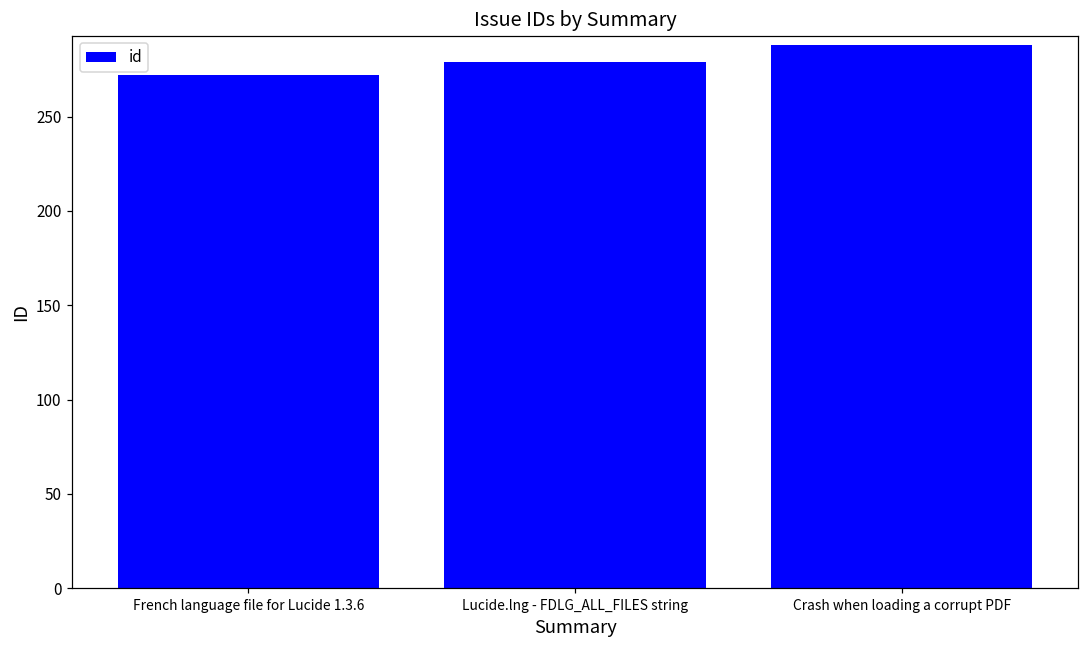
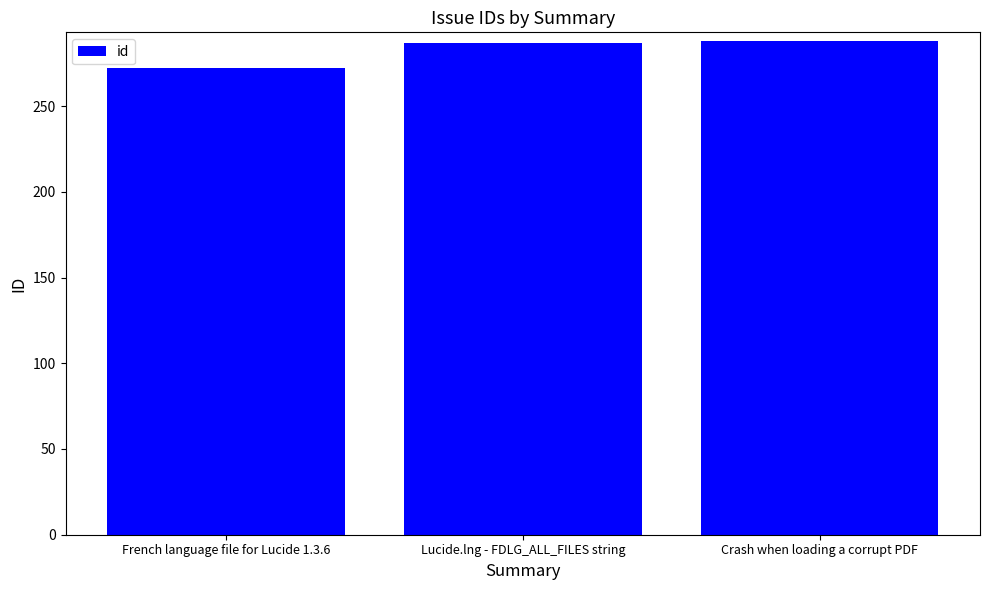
Lucide.lng - FDLG_ALL_FILES string: 279 -> 287
